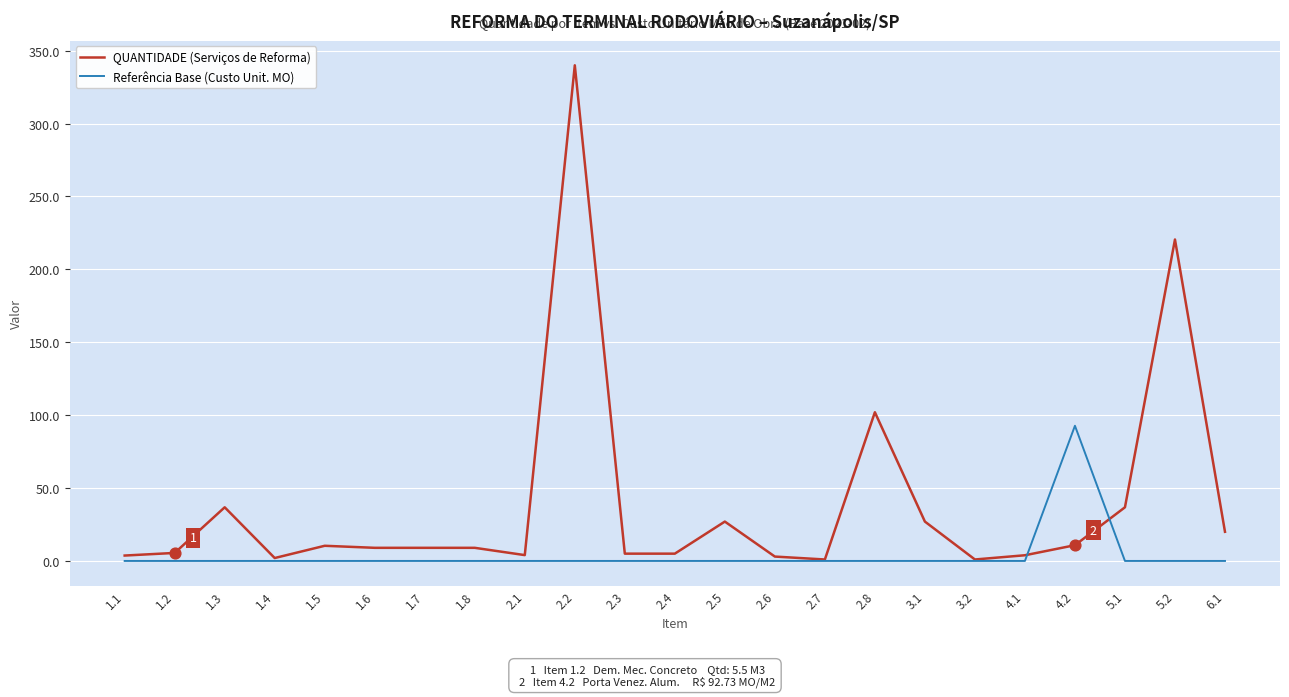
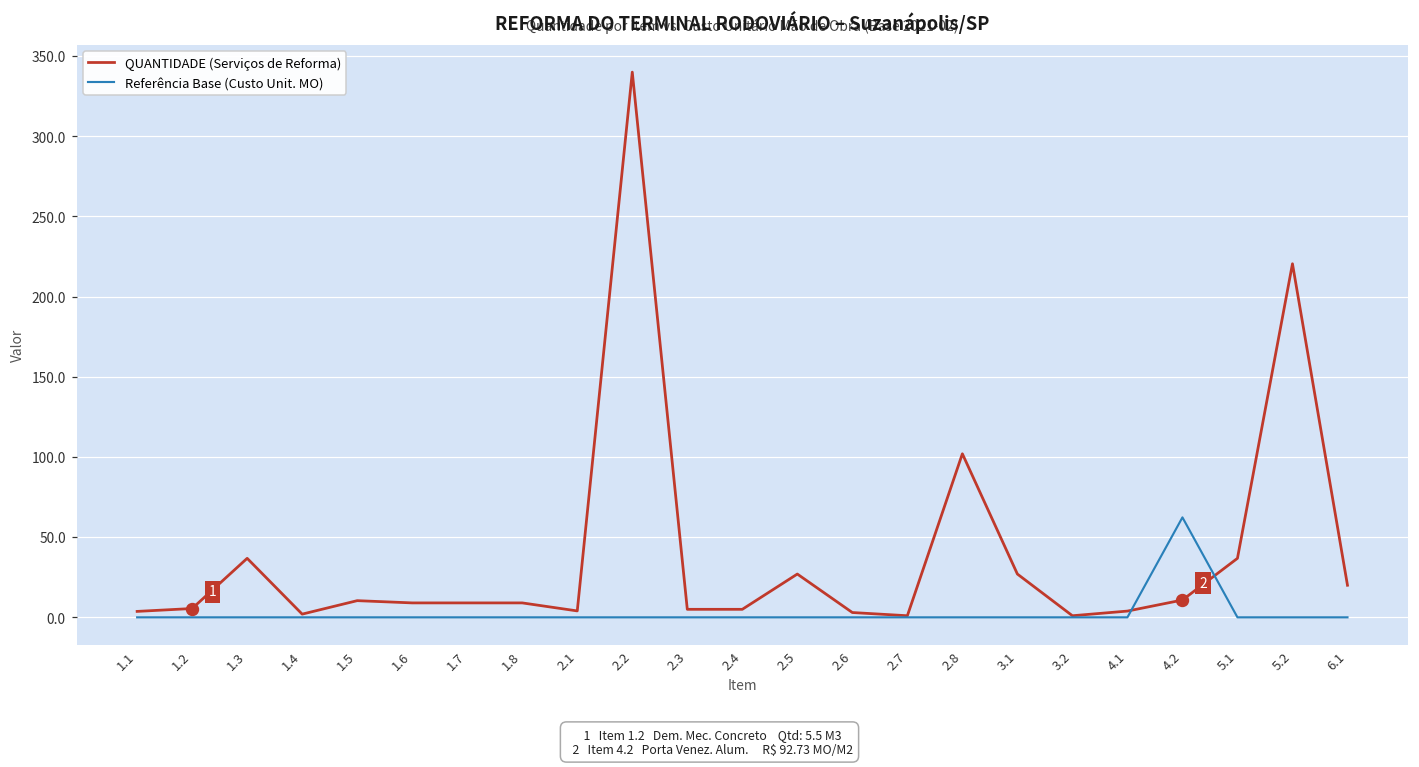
Referência Base (Custo Unit. MO), 4.2: 93 -> 62
